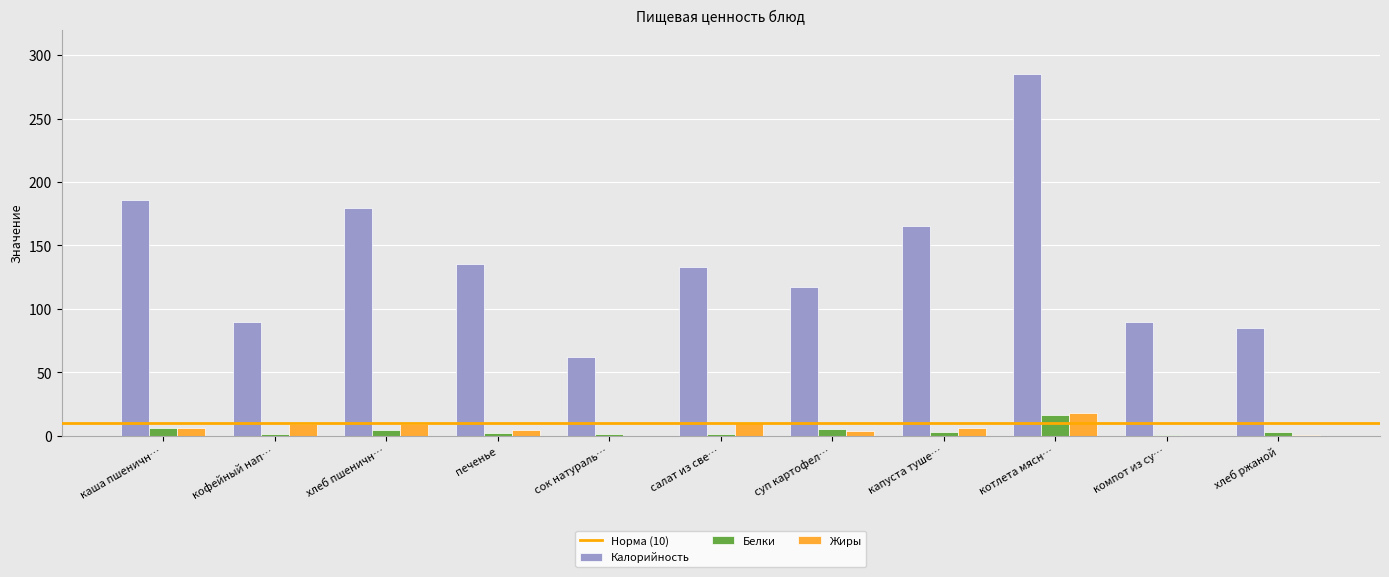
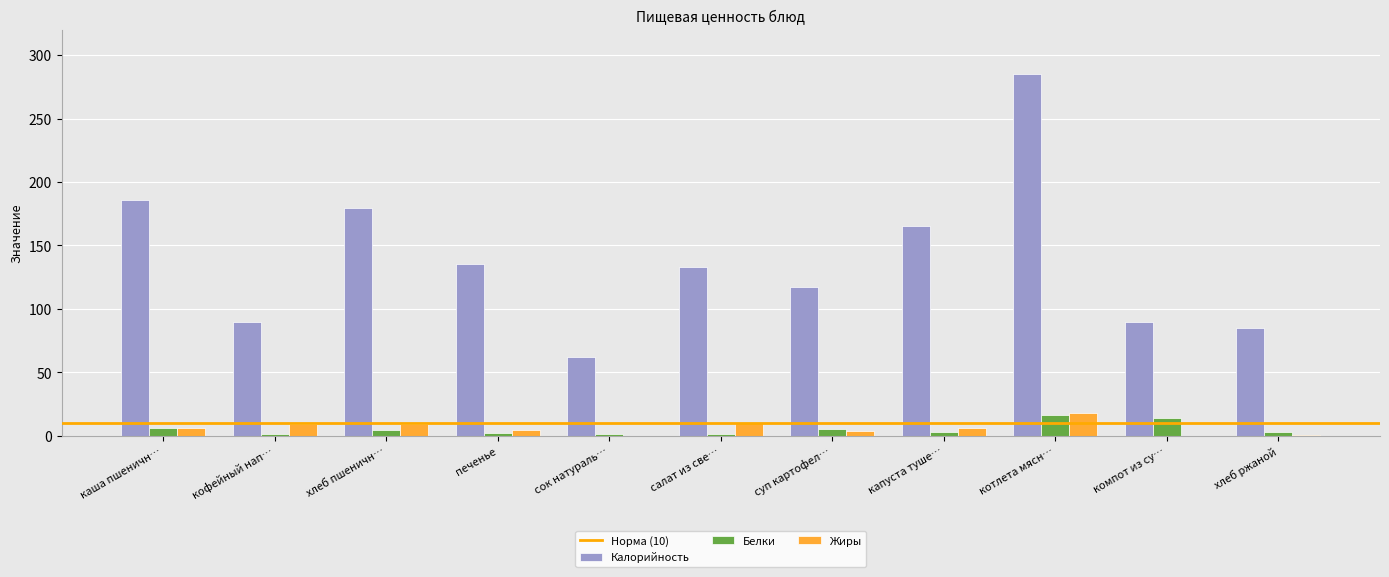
Белки, компот из су…: 0 -> 14
